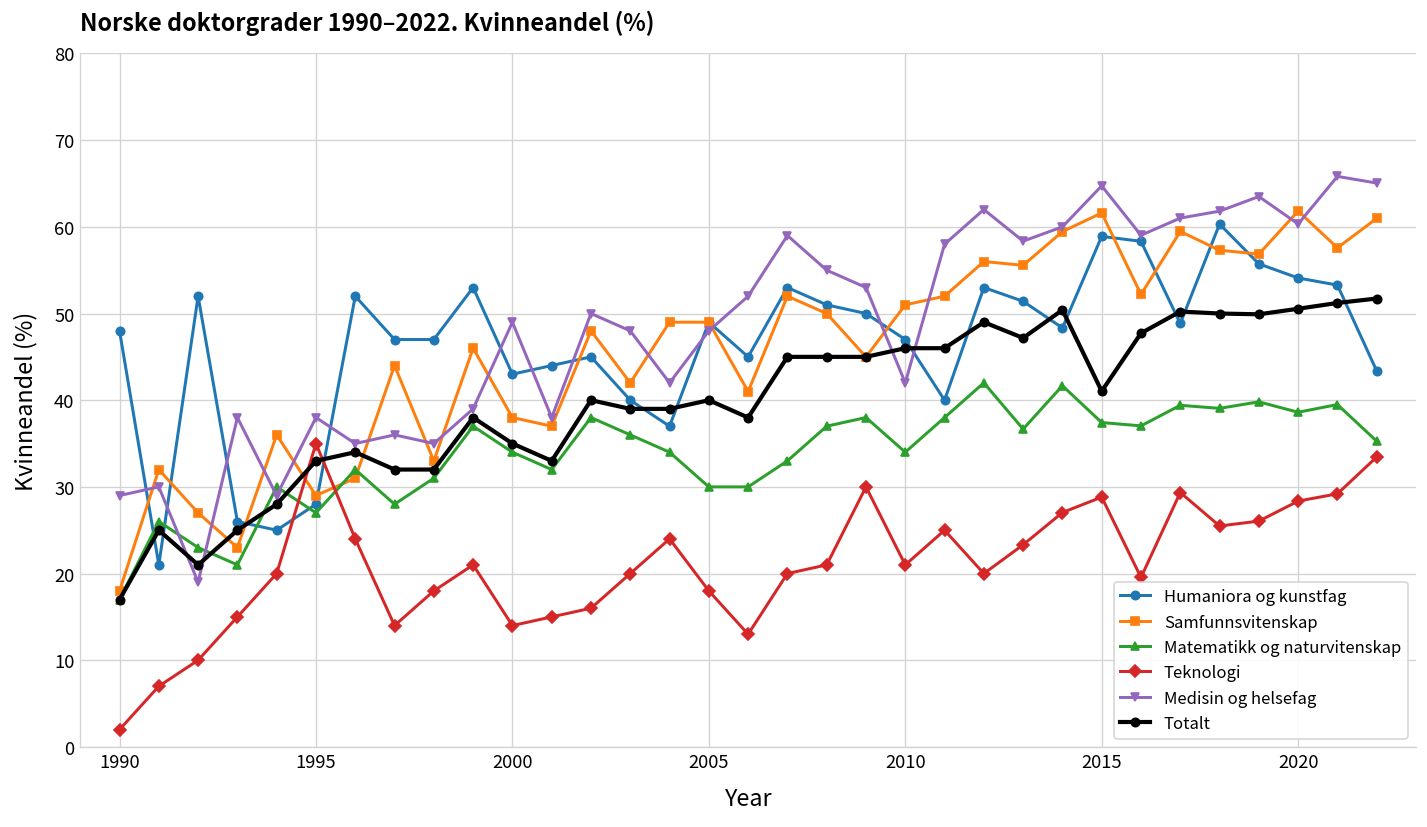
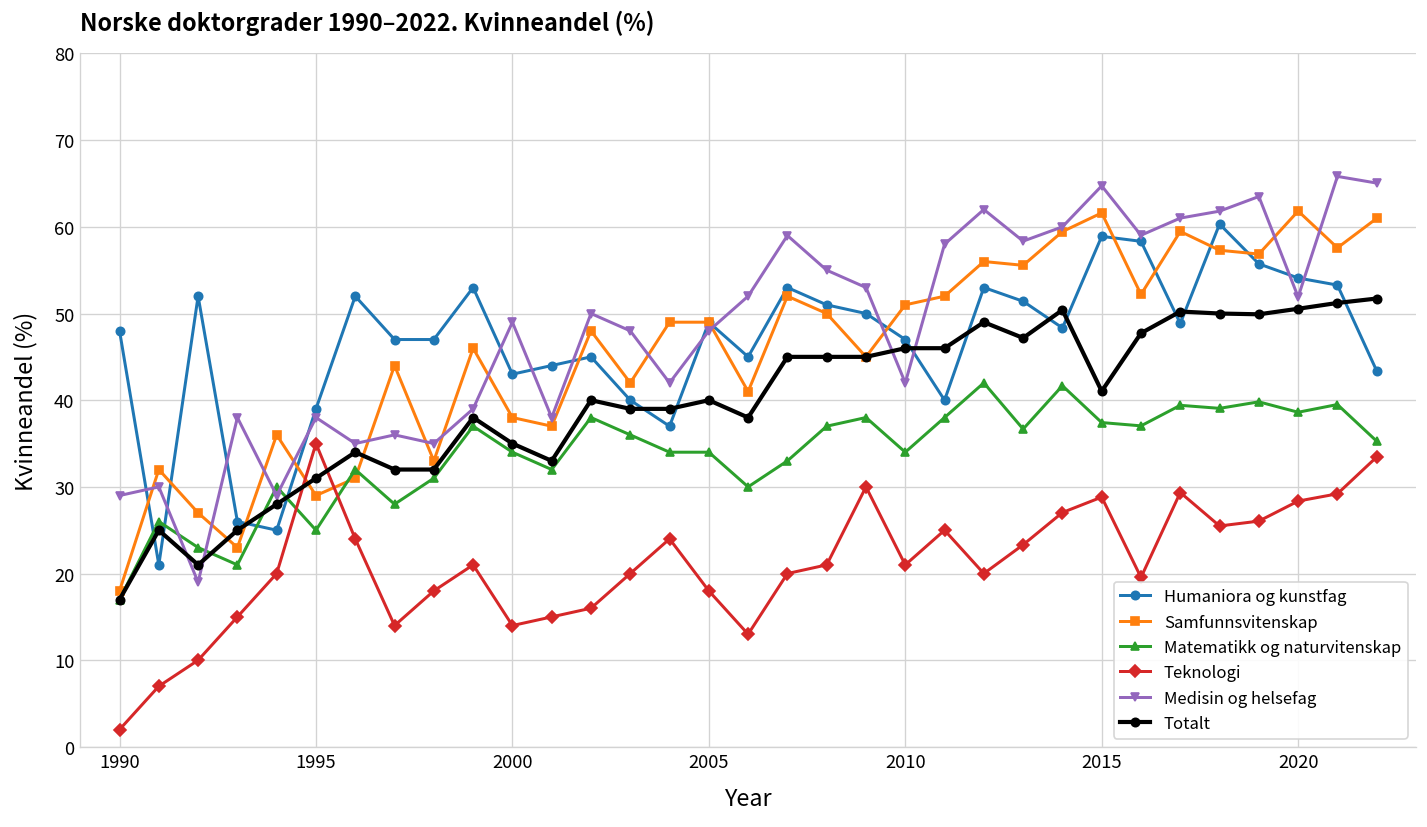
Humaniora og kunstfag, 1995: 28 -> 39
Matematikk og naturvitenskap, 1995: 27 -> 25
Totalt, 1995: 33 -> 31
Matematikk og naturvitenskap, 2005: 30 -> 34
Medisin og helsefag, 2020: 60 -> 52
